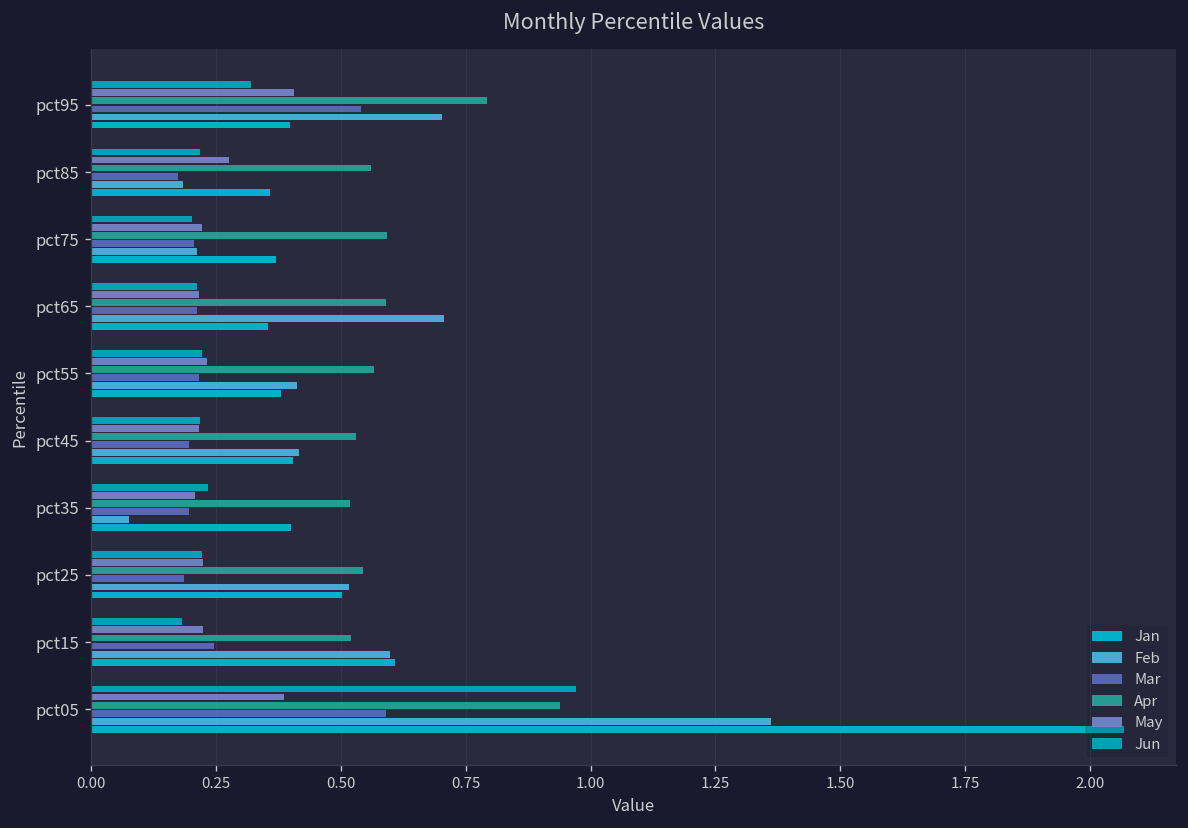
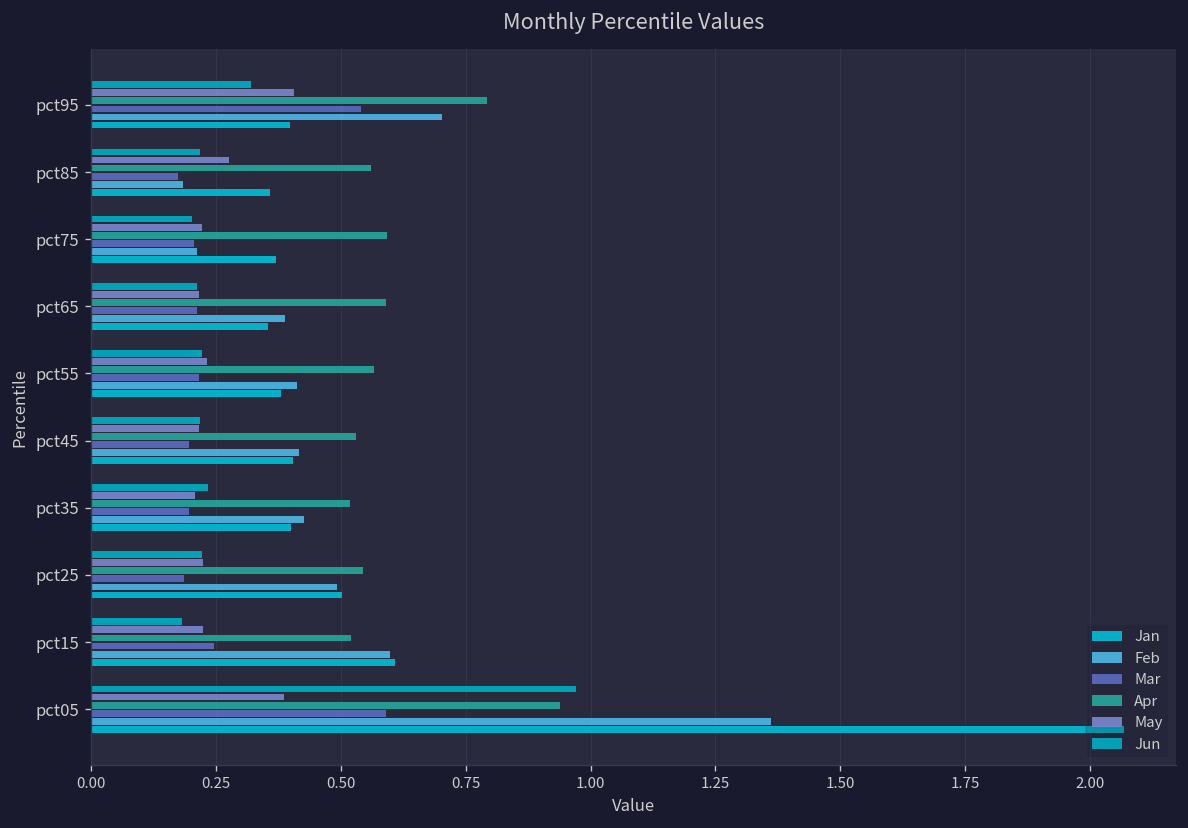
Feb, pct65: 0.71 -> 0.39
Feb, pct35: 0.08 -> 0.43
Feb, pct25: 0.52 -> 0.49
